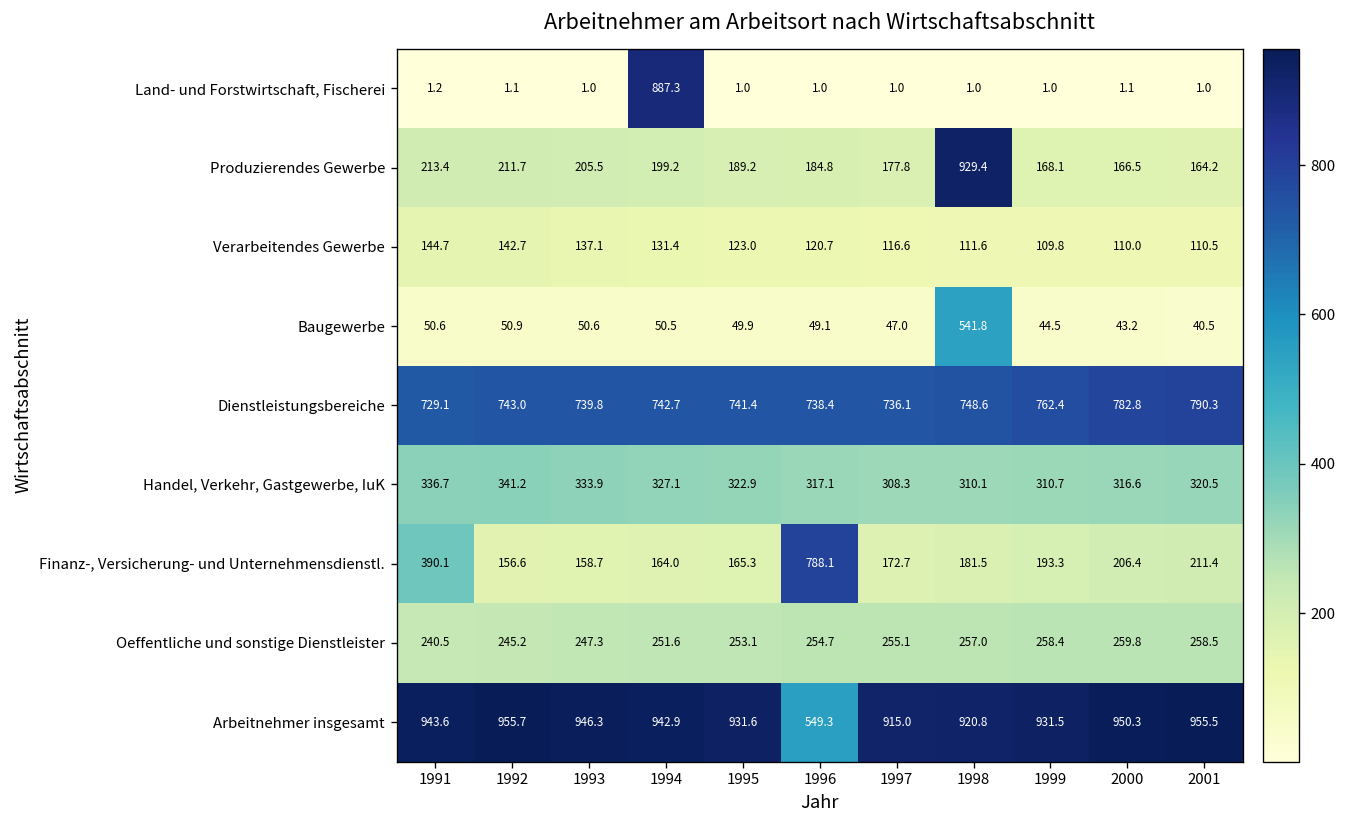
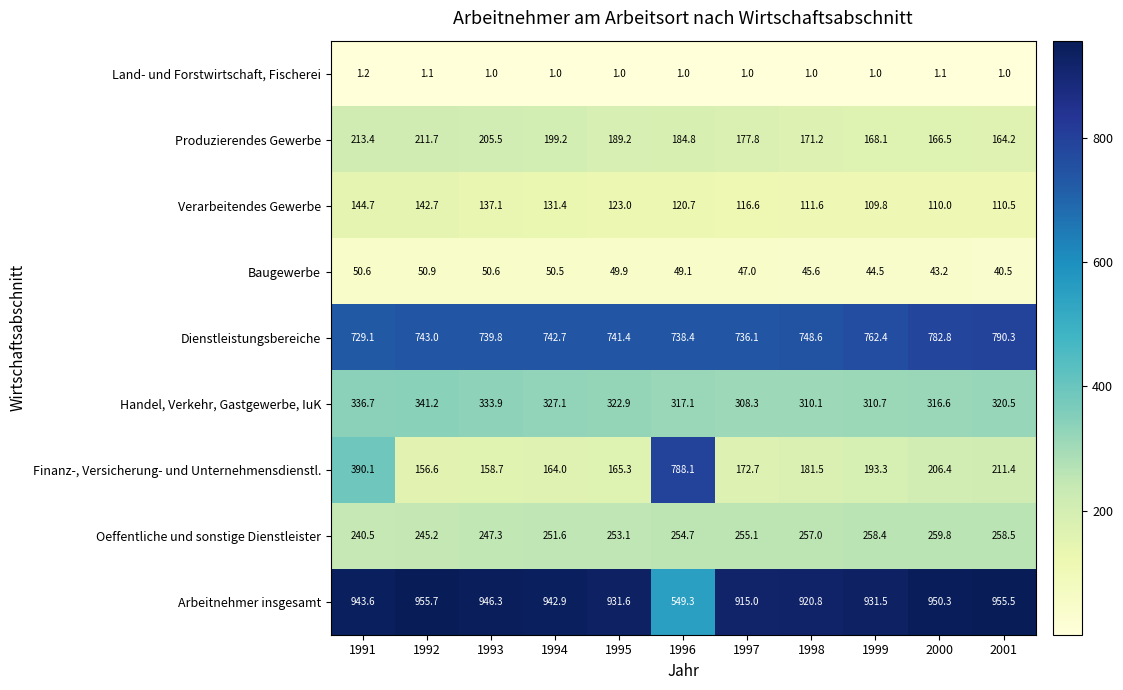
Land- und Forstwirtschaft, Fischerei, 1994: 887.3 -> 1.0
Produzierendes Gewerbe, 1998: 929.4 -> 171.2
Baugewerbe, 1998: 541.8 -> 45.6
